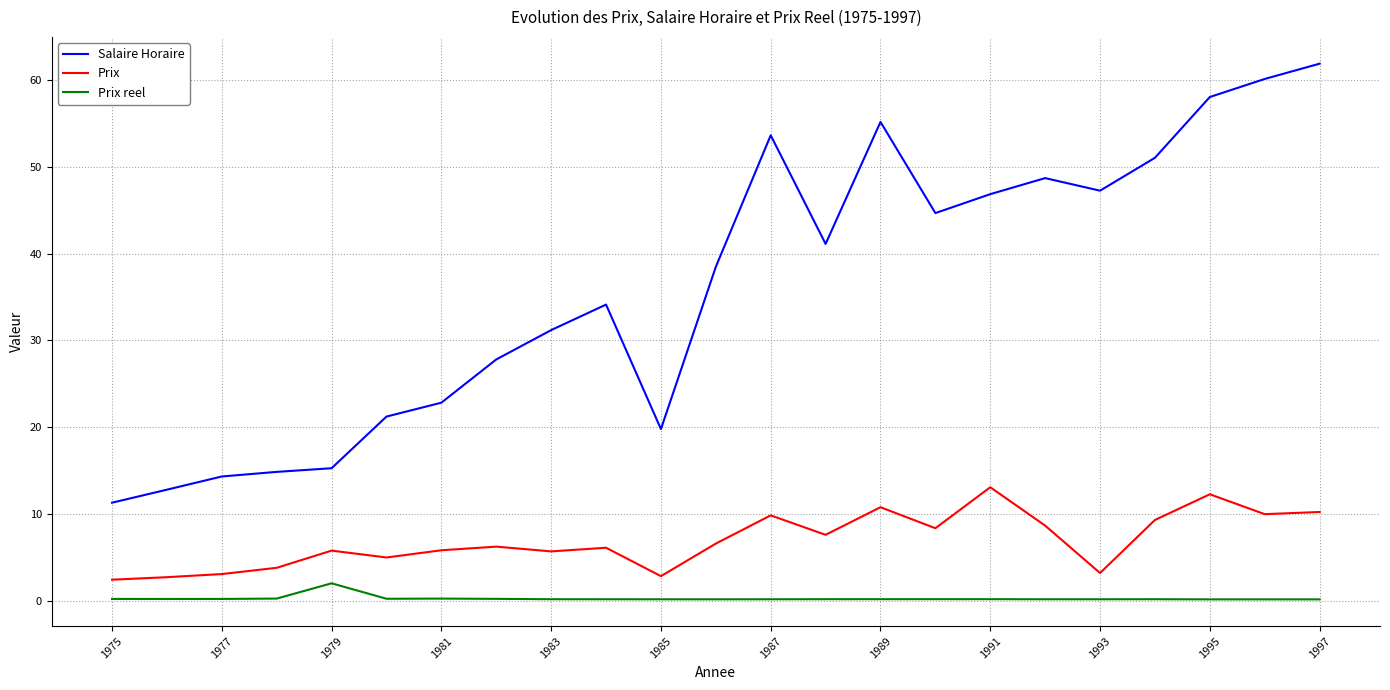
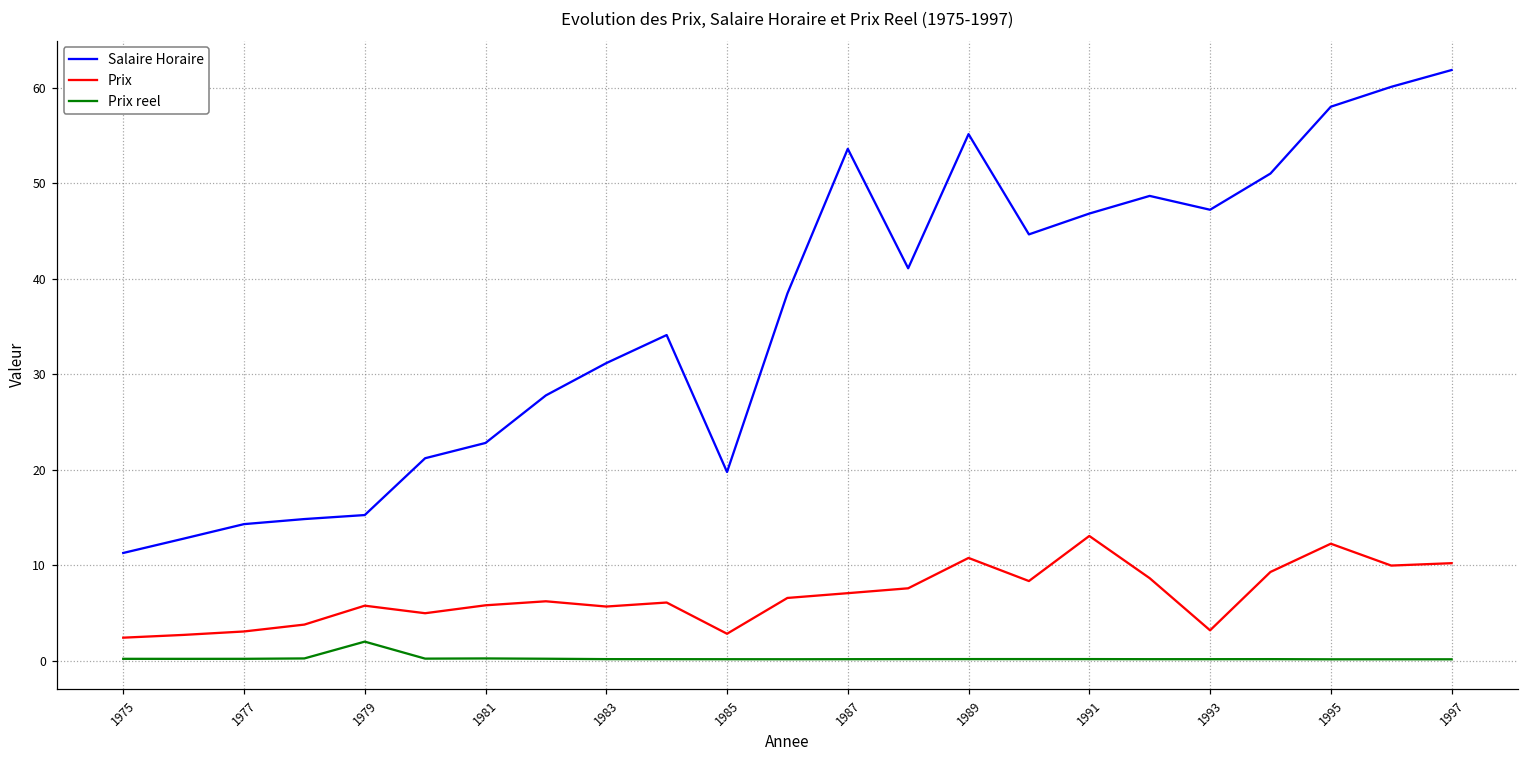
Prix, 1987: 10 -> 7
